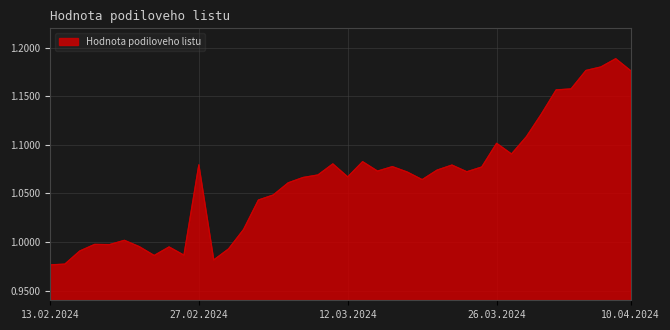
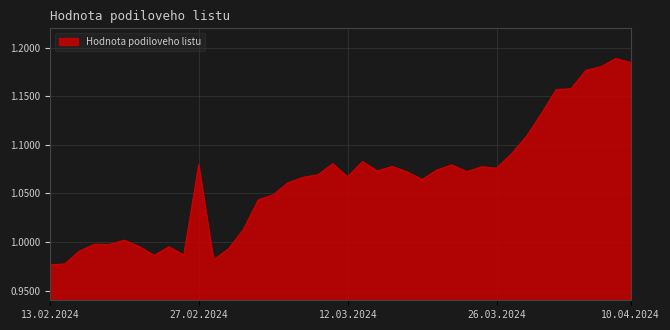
26.03.2024: 1.10 -> 1.08
10.04.2024: 1.176 -> 1.185
